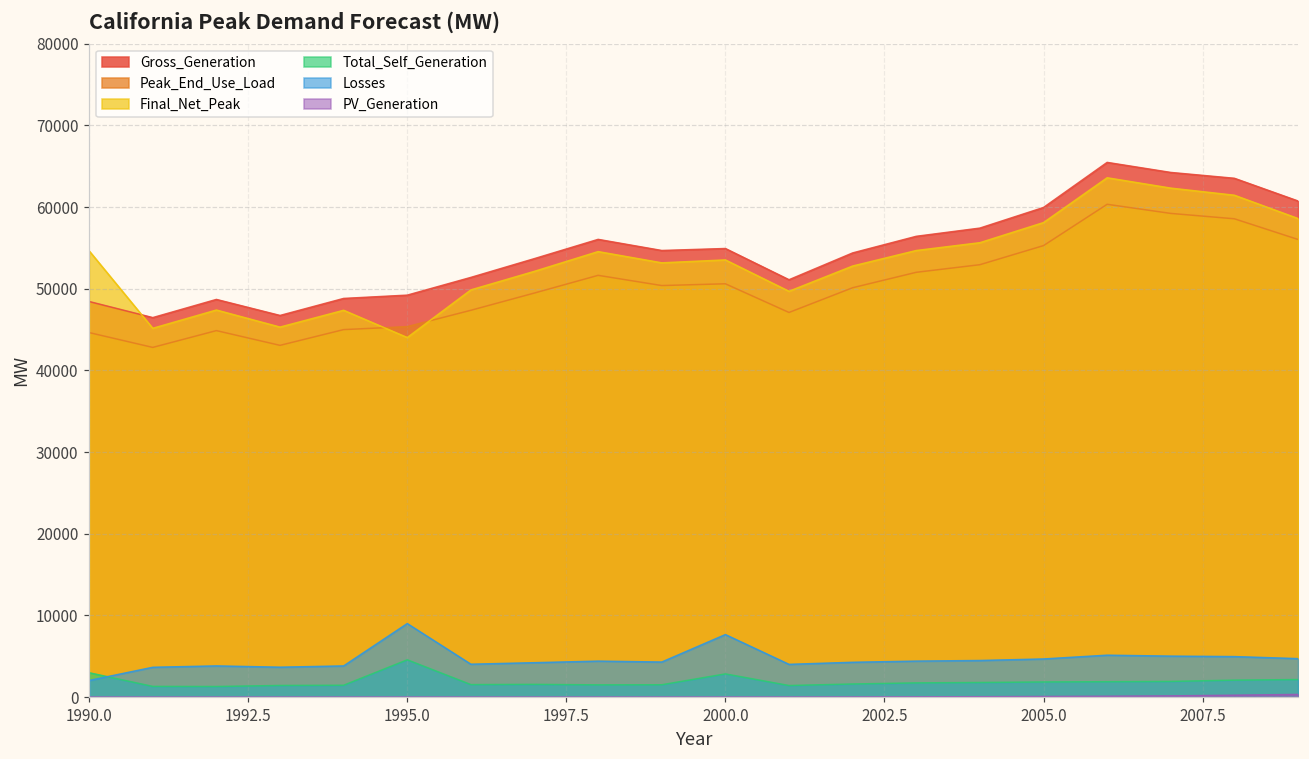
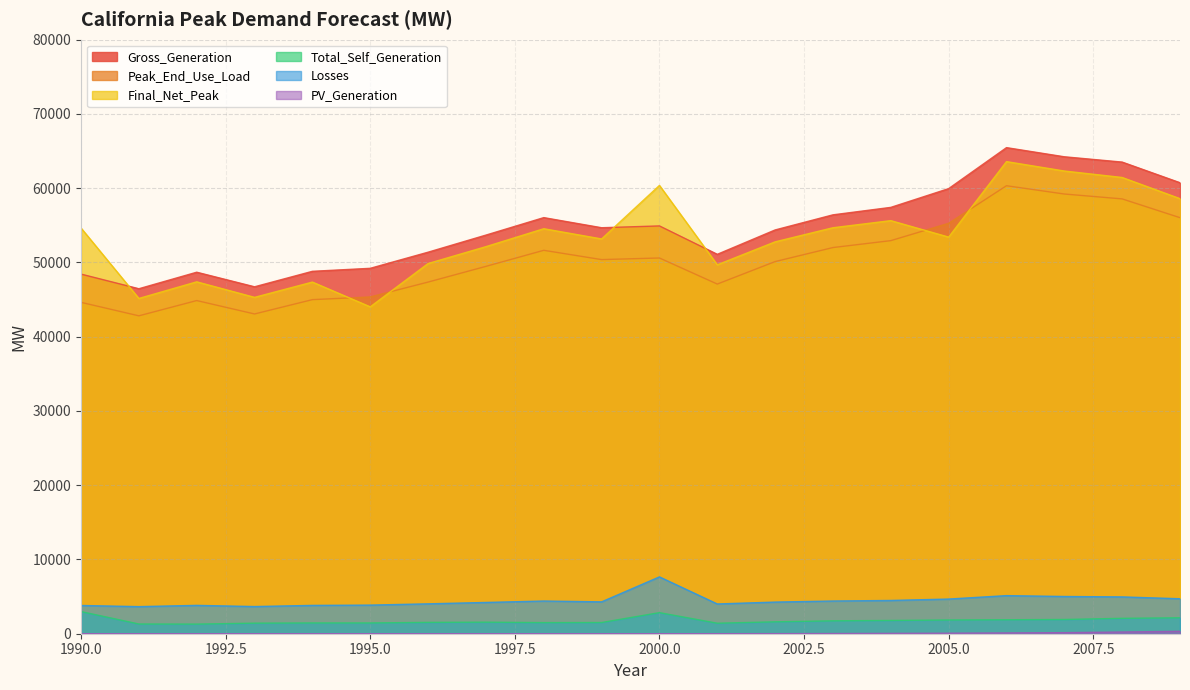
Losses, 1990.0: 2000 -> 4000
Total_Self_Generation, 1995.0: 5000 -> 1000
Losses, 1995.0: 9000 -> 4000
Final_Net_Peak, 2000.0: 54000 -> 60000
Final_Net_Peak, 2005.0: 58000 -> 53000
